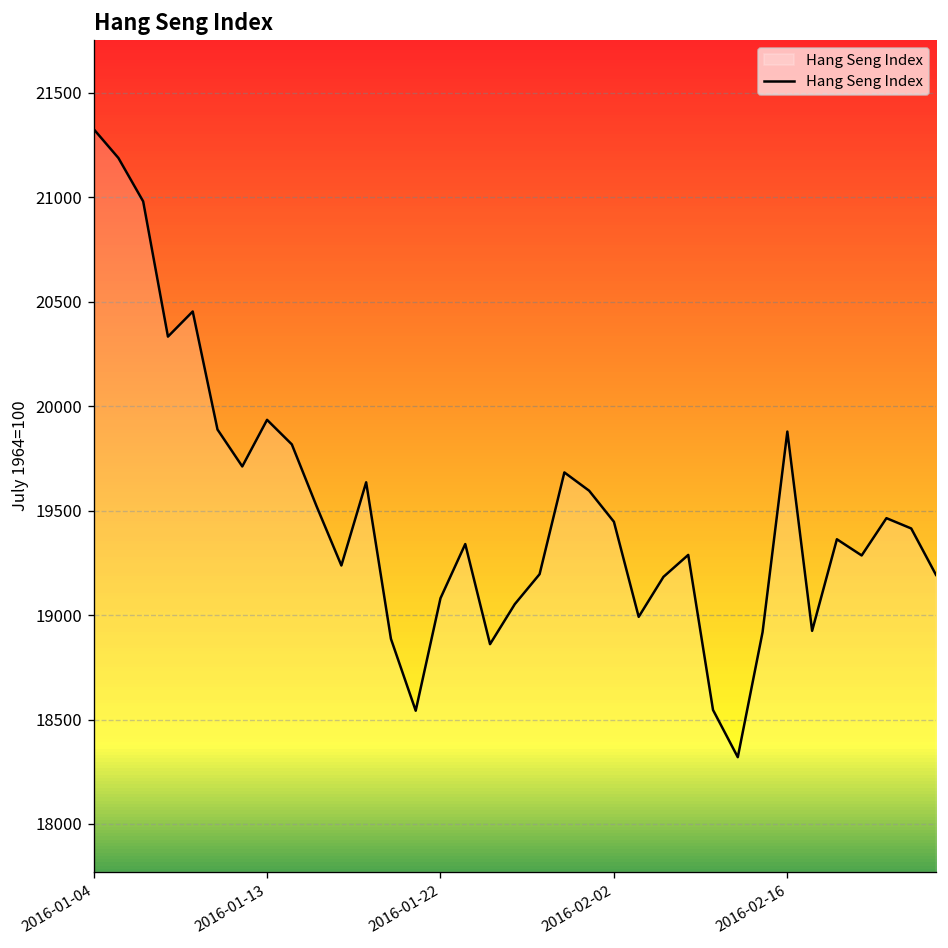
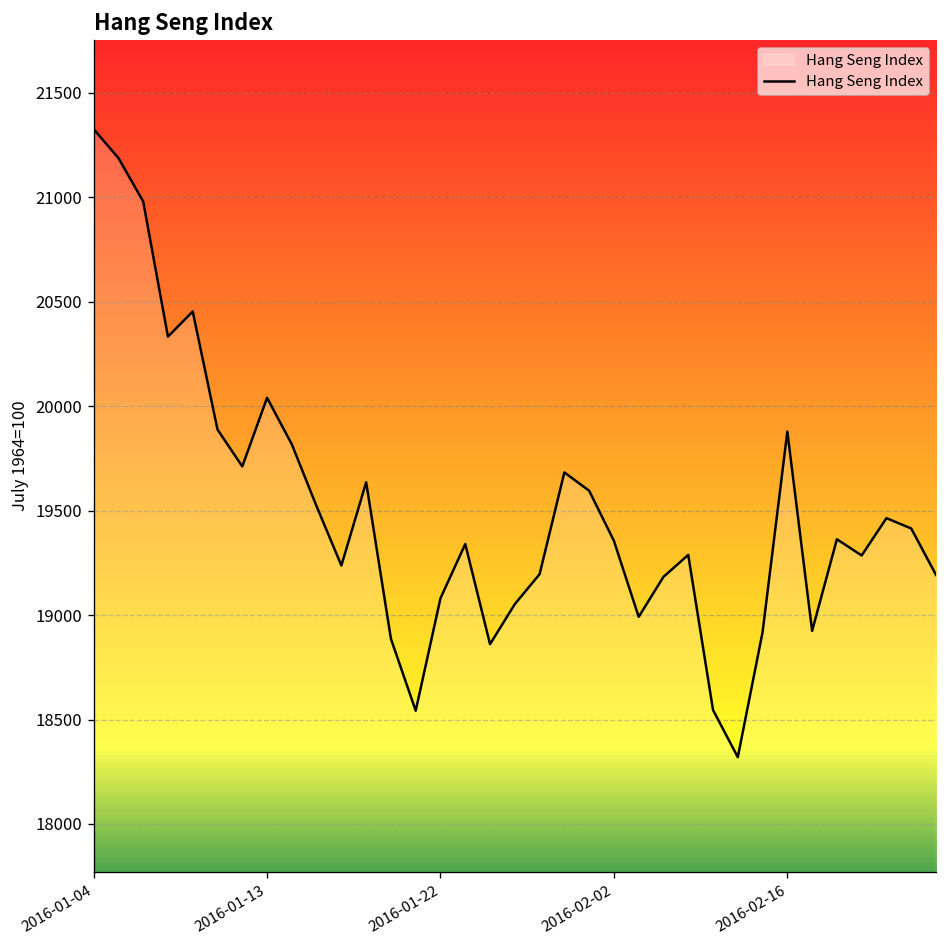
2016-01-13: 19930 -> 20040
2016-02-02: 19450 -> 19360
